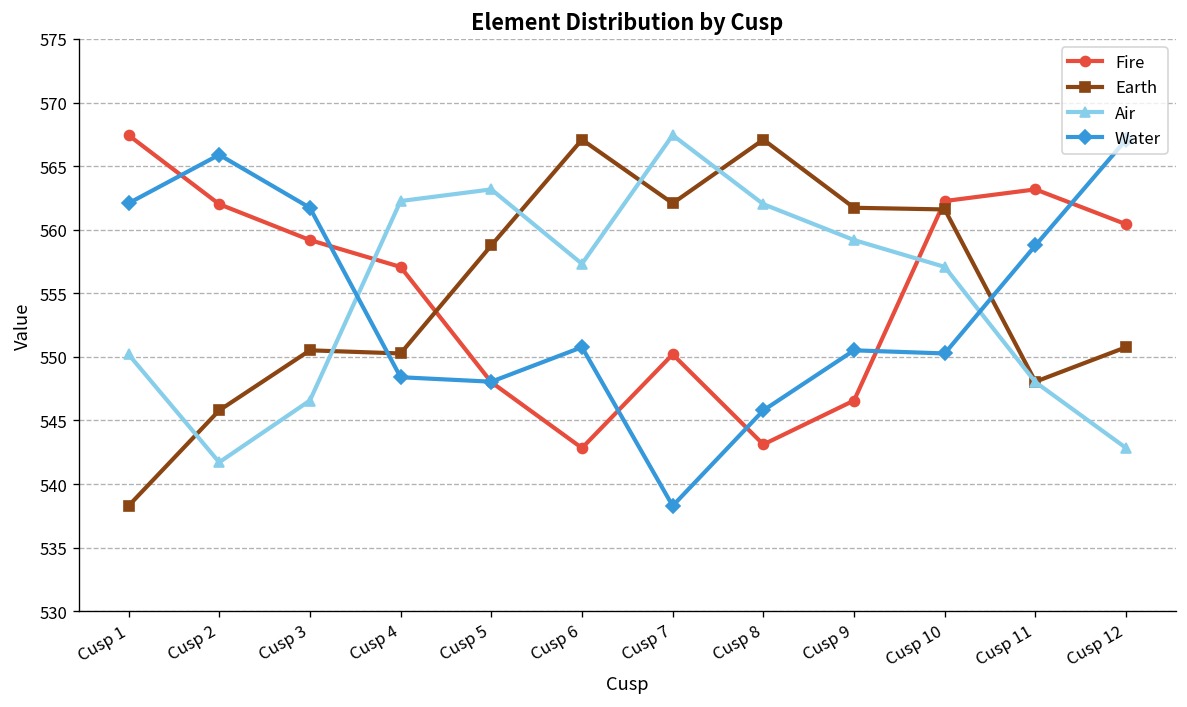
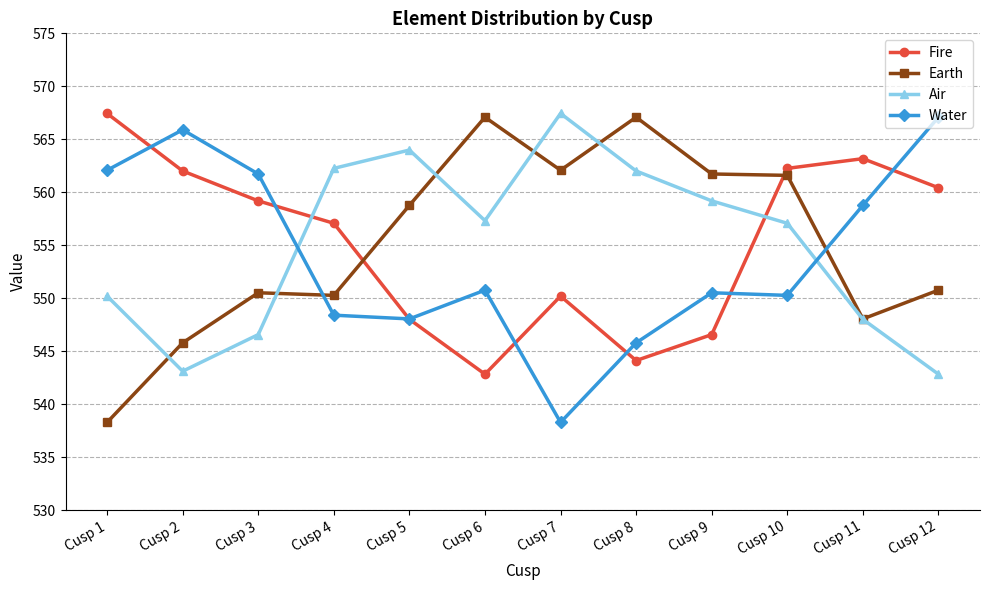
Air, Cusp 2: 541.7 -> 543.1
Air, Cusp 5: 563.2 -> 564.0
Fire, Cusp 8: 543.1 -> 544.1
